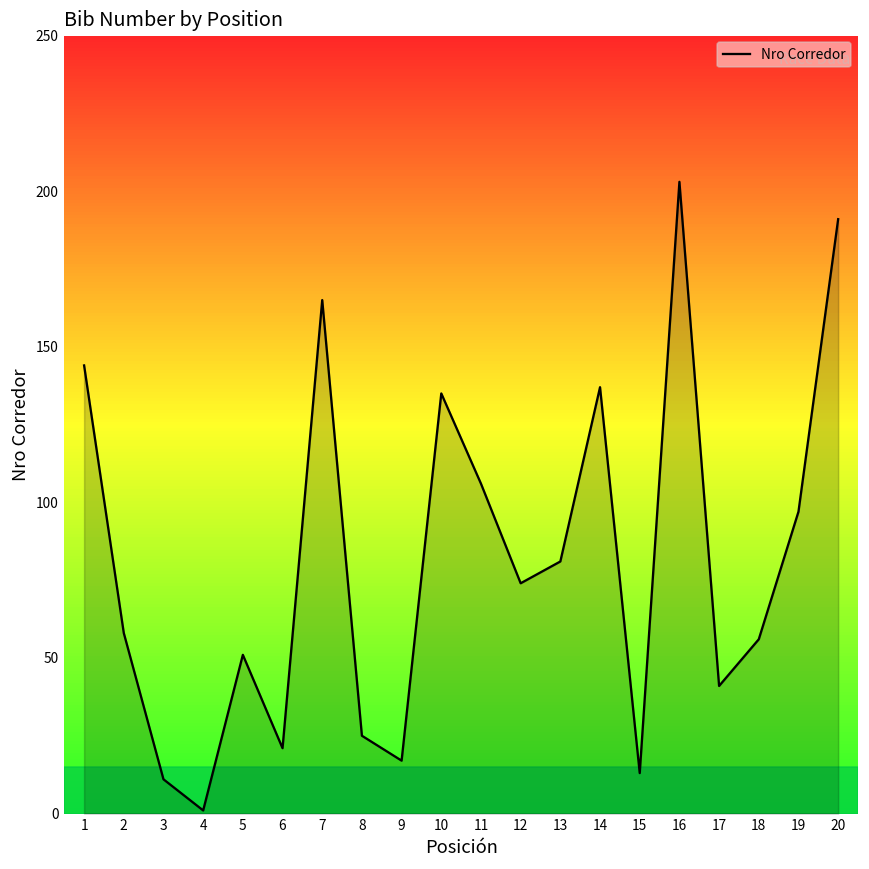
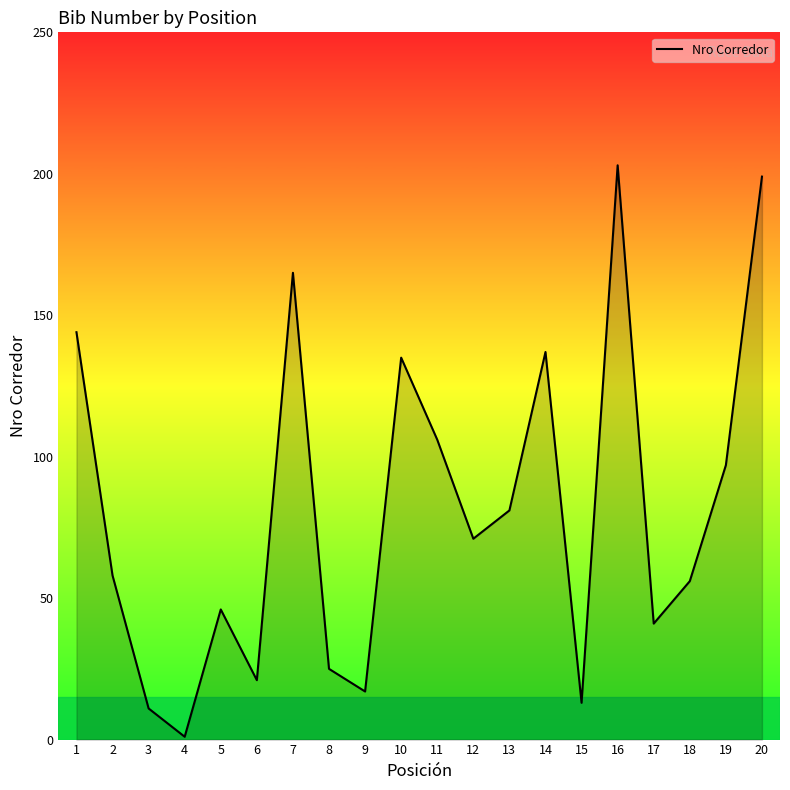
5: 51 -> 46
12: 74 -> 71
20: 191 -> 199
